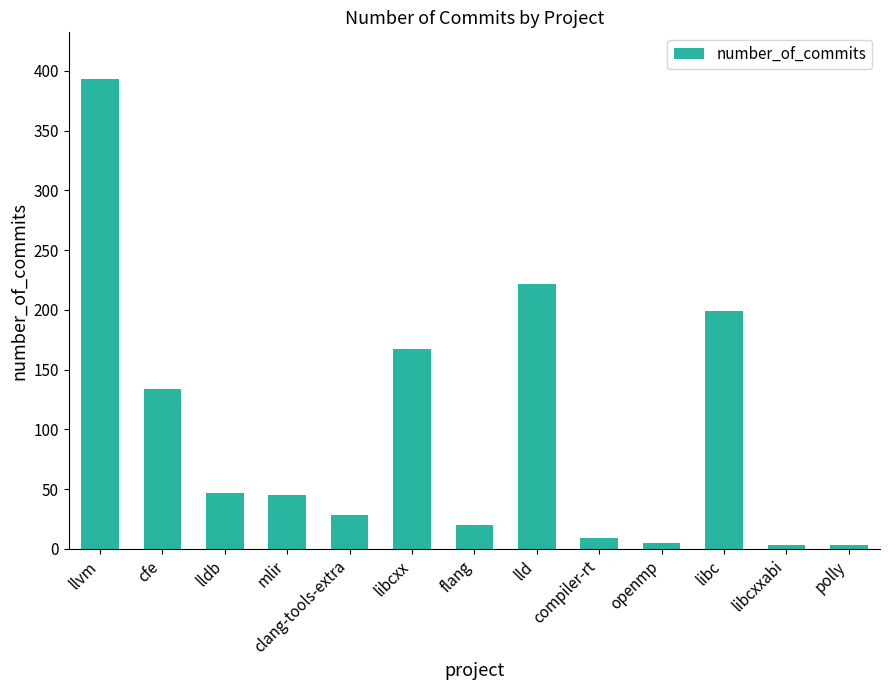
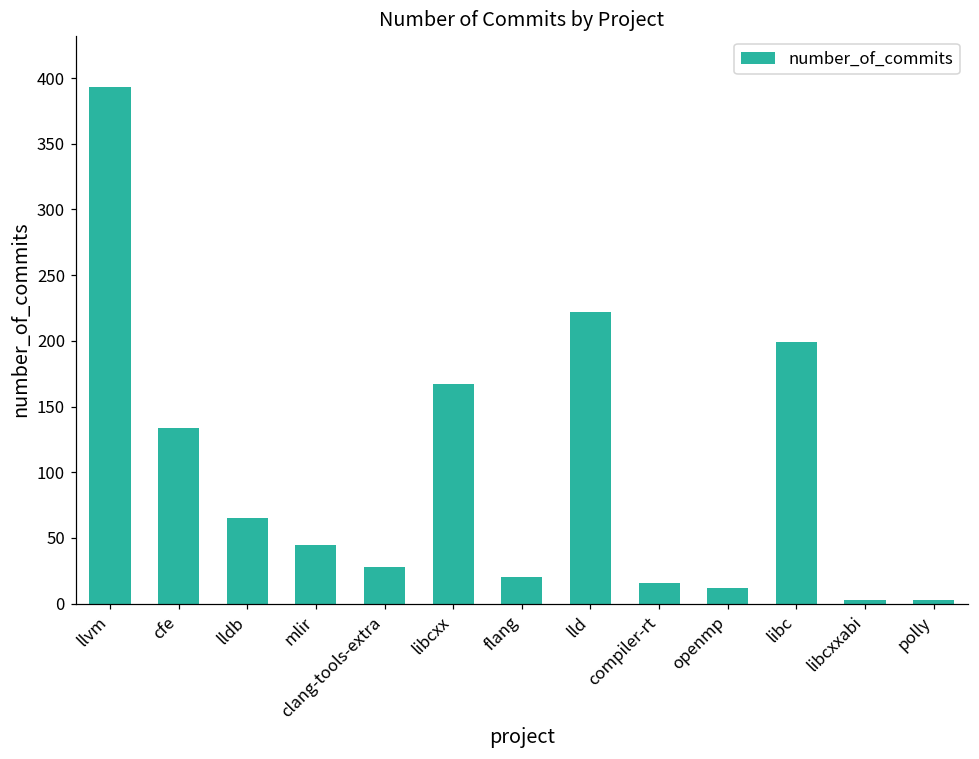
lldb: 47 -> 65
compiler-rt: 9 -> 16
openmp: 5 -> 12
